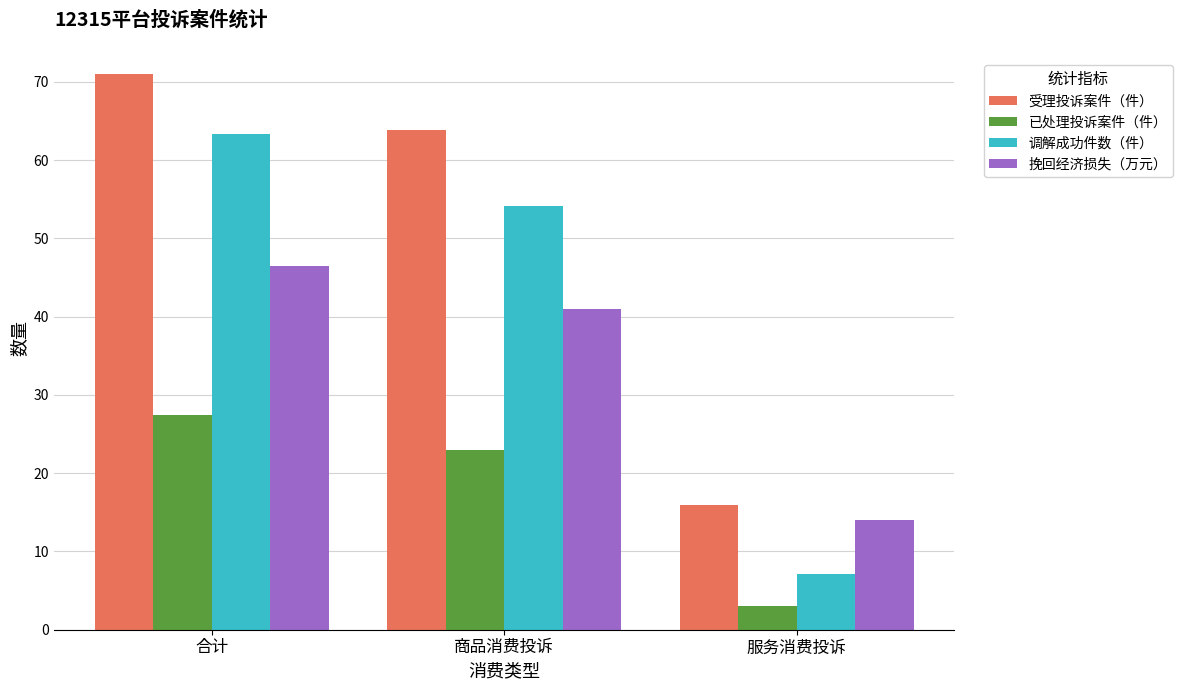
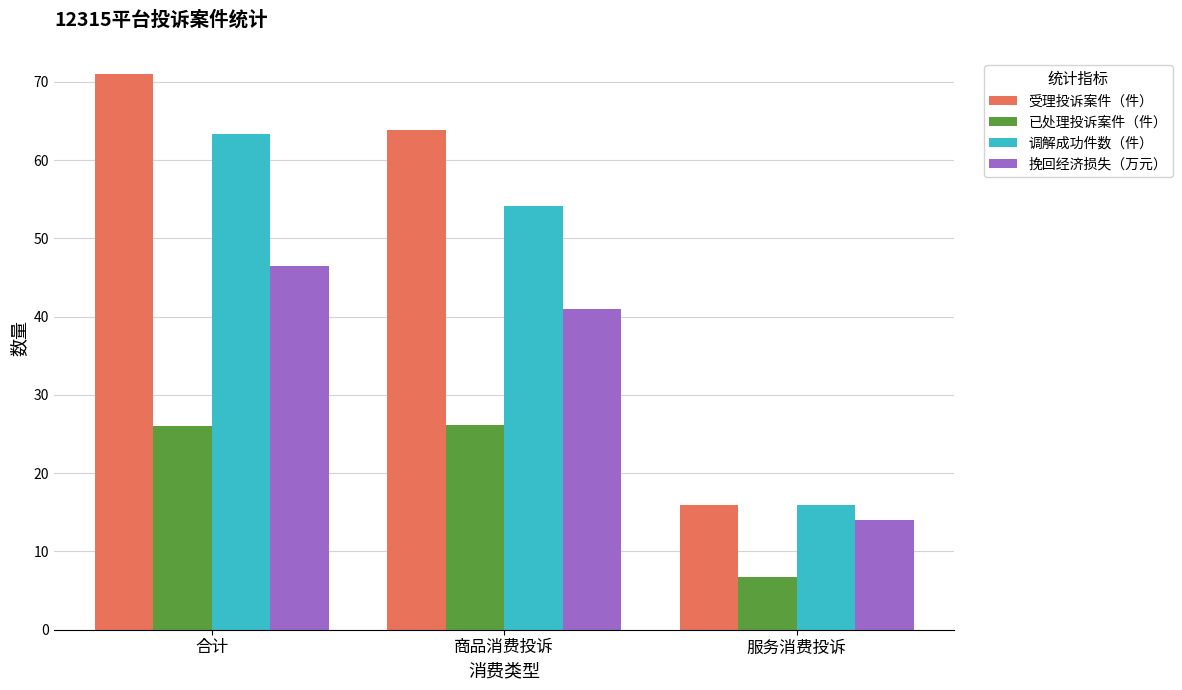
已处理投诉案件（件）, 合计: 28 -> 26
已处理投诉案件（件）, 商品消费投诉: 23 -> 26
已处理投诉案件（件）, 服务消费投诉: 3 -> 7
调解成功件数（件）, 服务消费投诉: 7 -> 16
